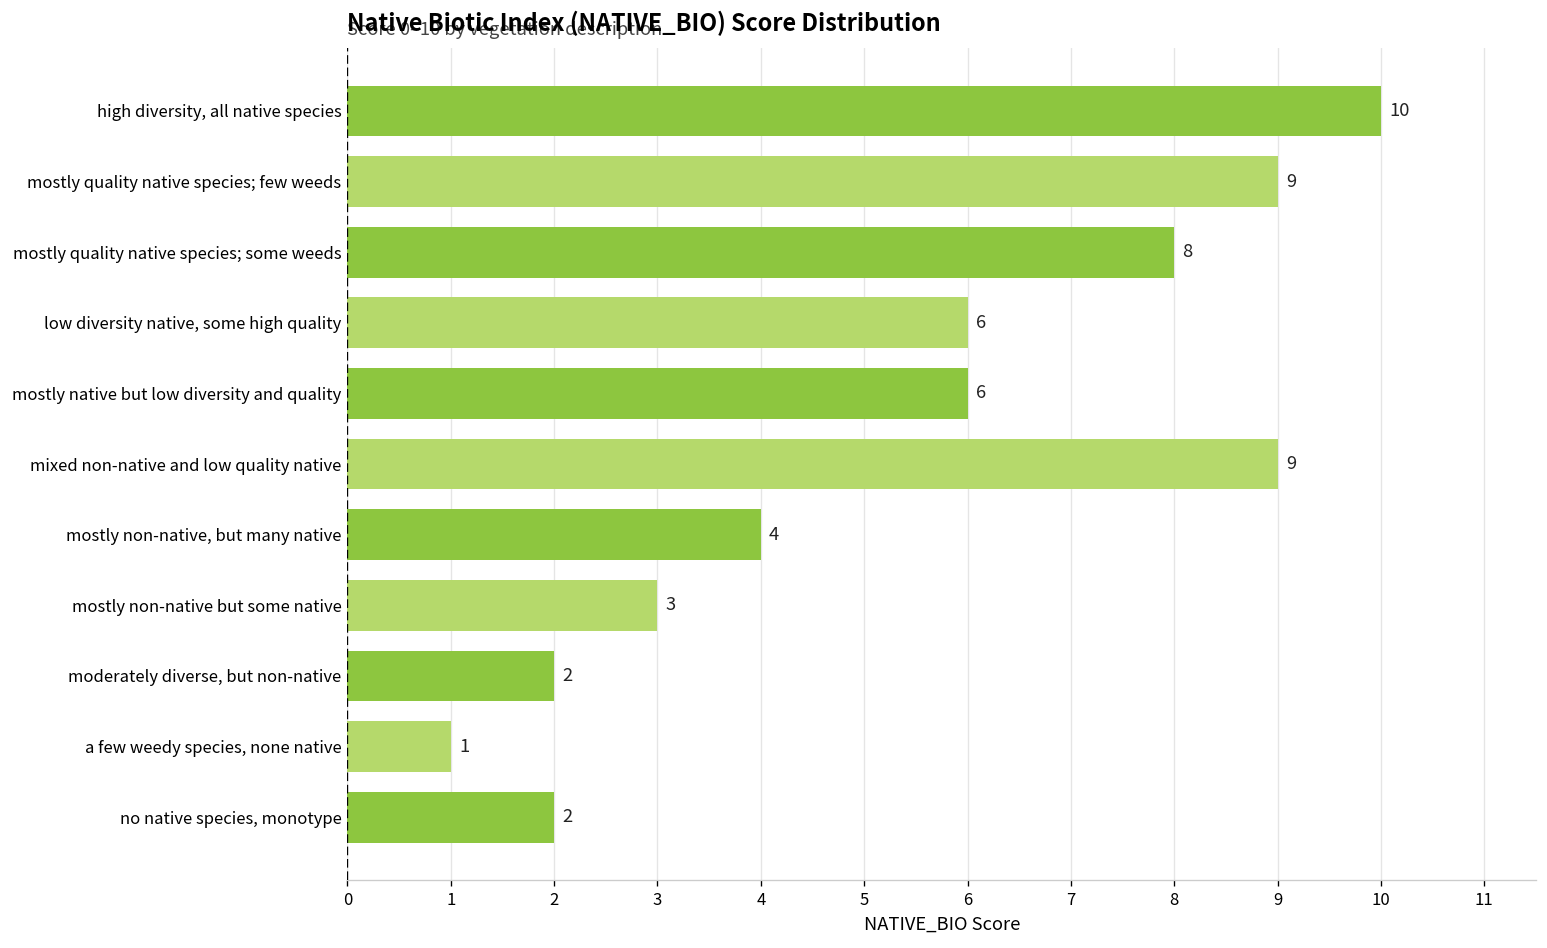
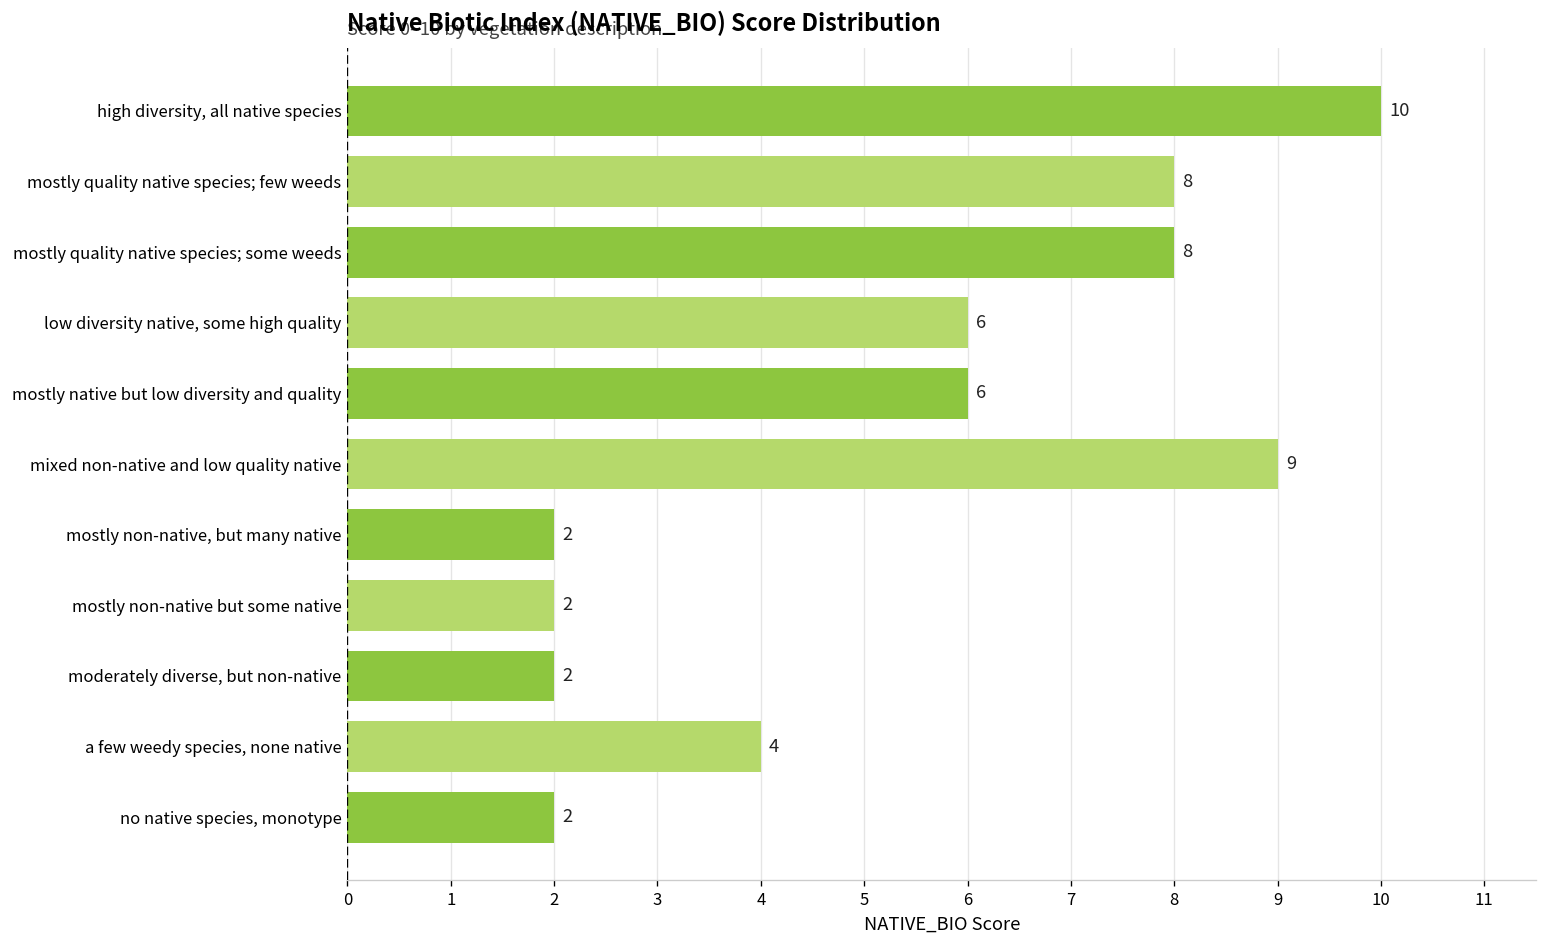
mostly quality native species; few weeds: 9 -> 8
mostly non-native, but many native: 4 -> 2
mostly non-native but some native: 3 -> 2
a few weedy species, none native: 1 -> 4
